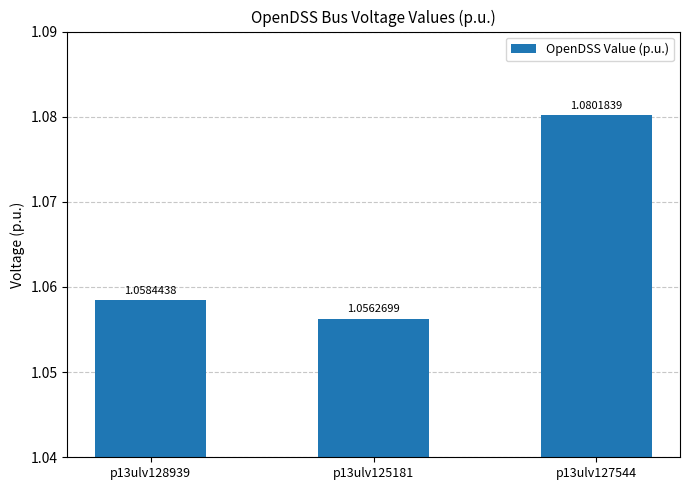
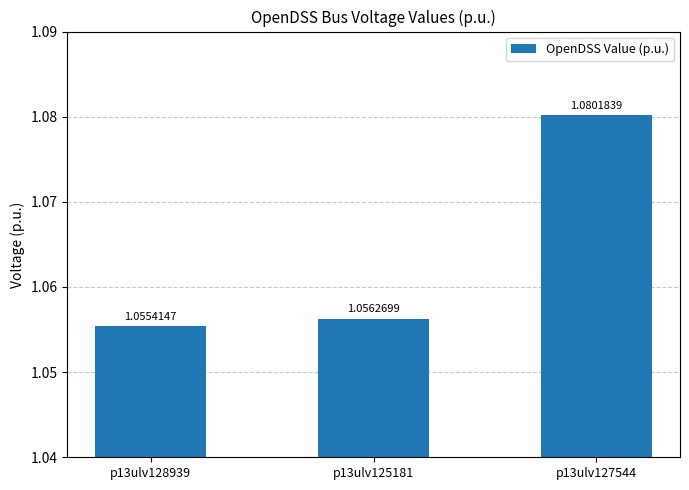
p13ulv128939: 1.0584438 -> 1.0554147
